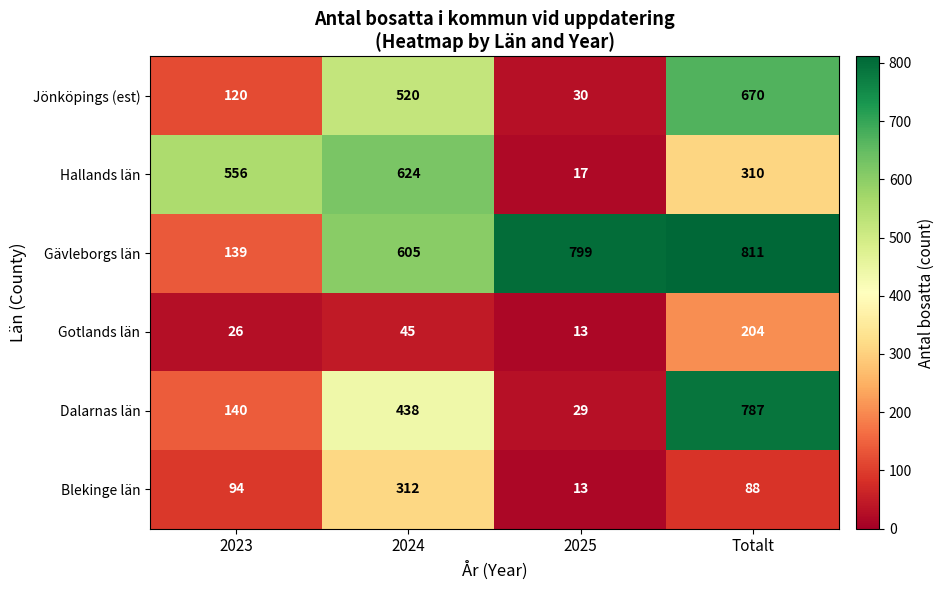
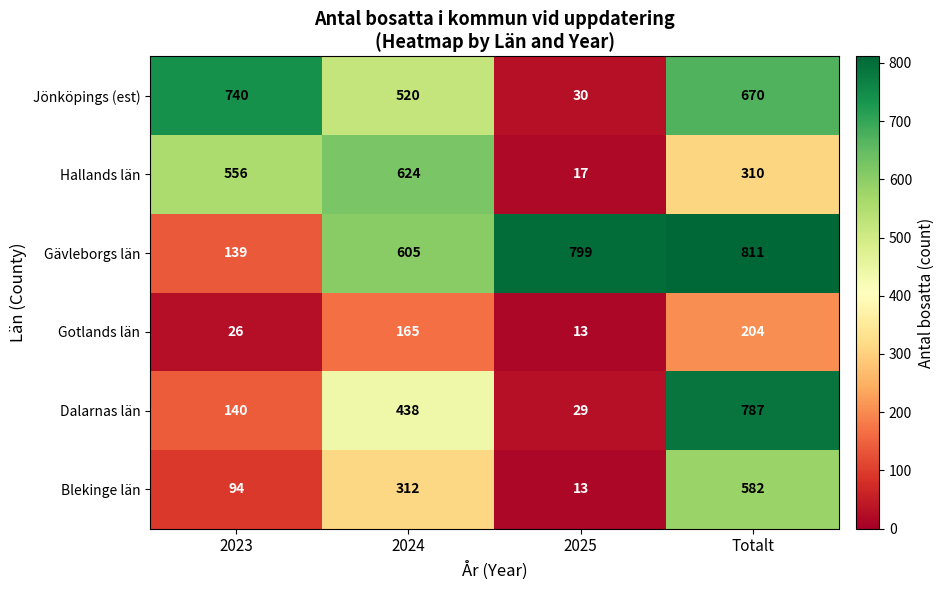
Jönköpings (est), 2023: 120 -> 740
Gotlands län, 2024: 45 -> 165
Blekinge län, Totalt: 88 -> 582
